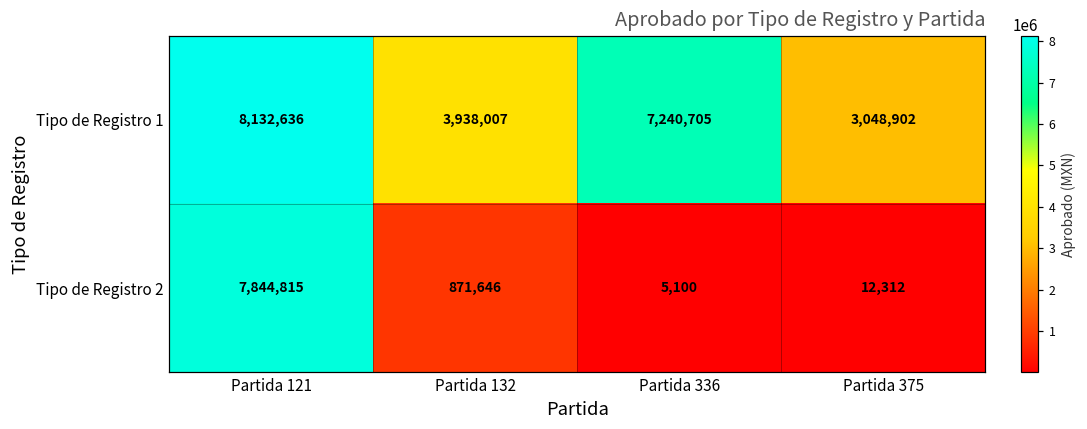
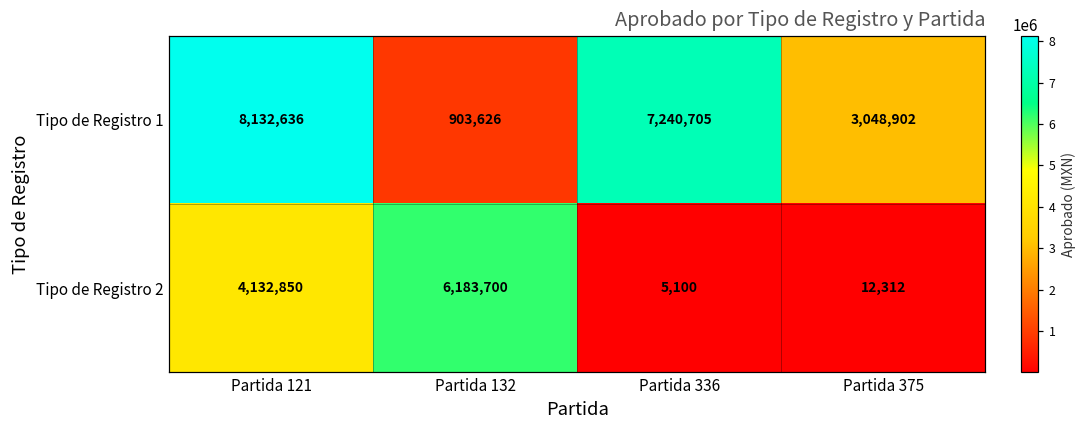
Tipo de Registro 1, Partida 132: 3,938,007 -> 903,626
Tipo de Registro 2, Partida 121: 7,844,815 -> 4,132,850
Tipo de Registro 2, Partida 132: 871,646 -> 6,183,700
